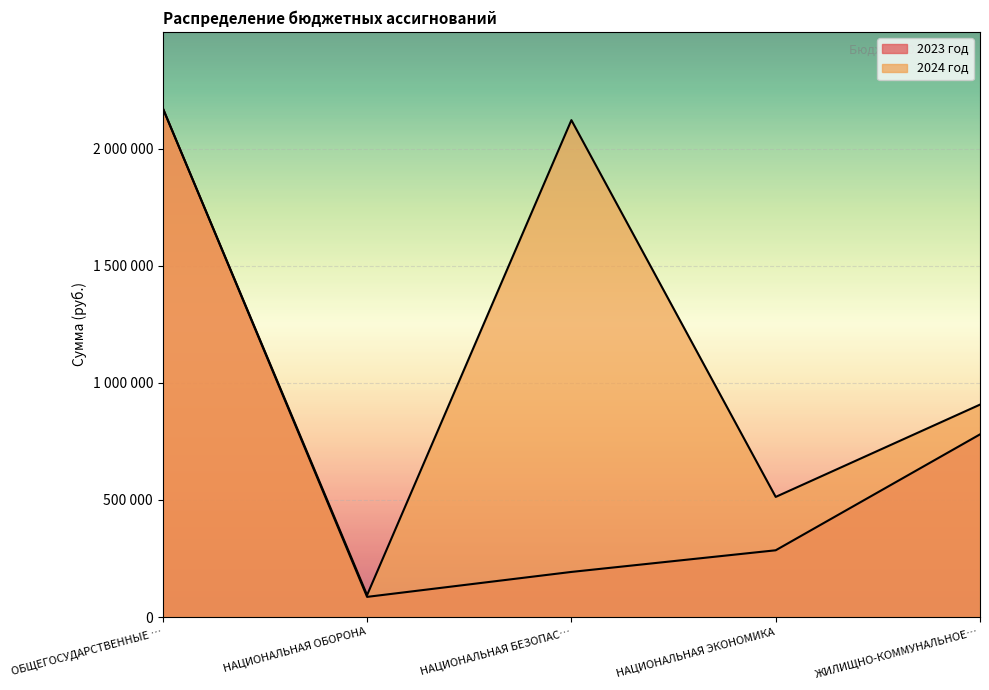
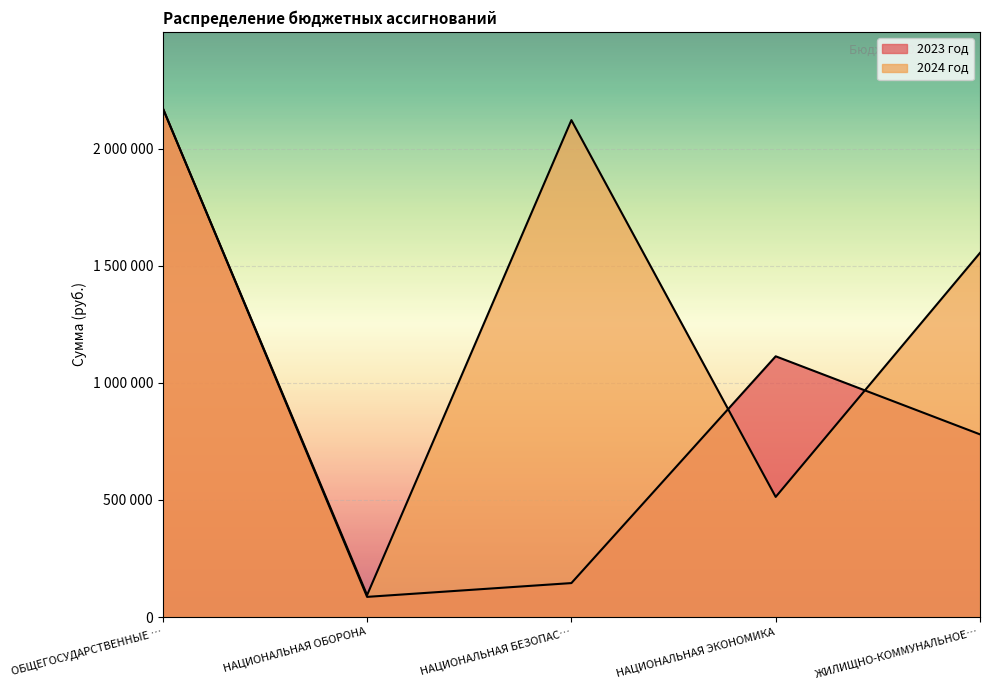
2023 год, НАЦИОНАЛЬНАЯ БЕЗОПАС…: 190000 -> 150000
2023 год, НАЦИОНАЛЬНАЯ ЭКОНОМИКА: 290000 -> 1110000
2024 год, ЖИЛИЩНО-КОММУНАЛЬНОЕ…: 910000 -> 1550000
